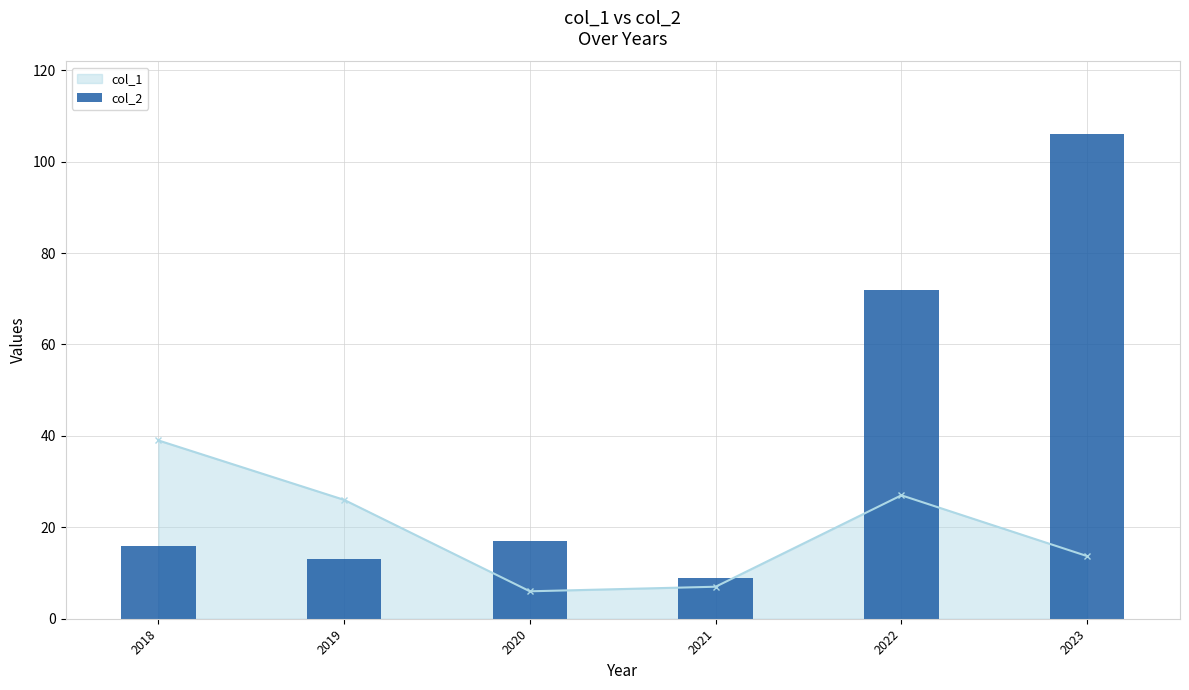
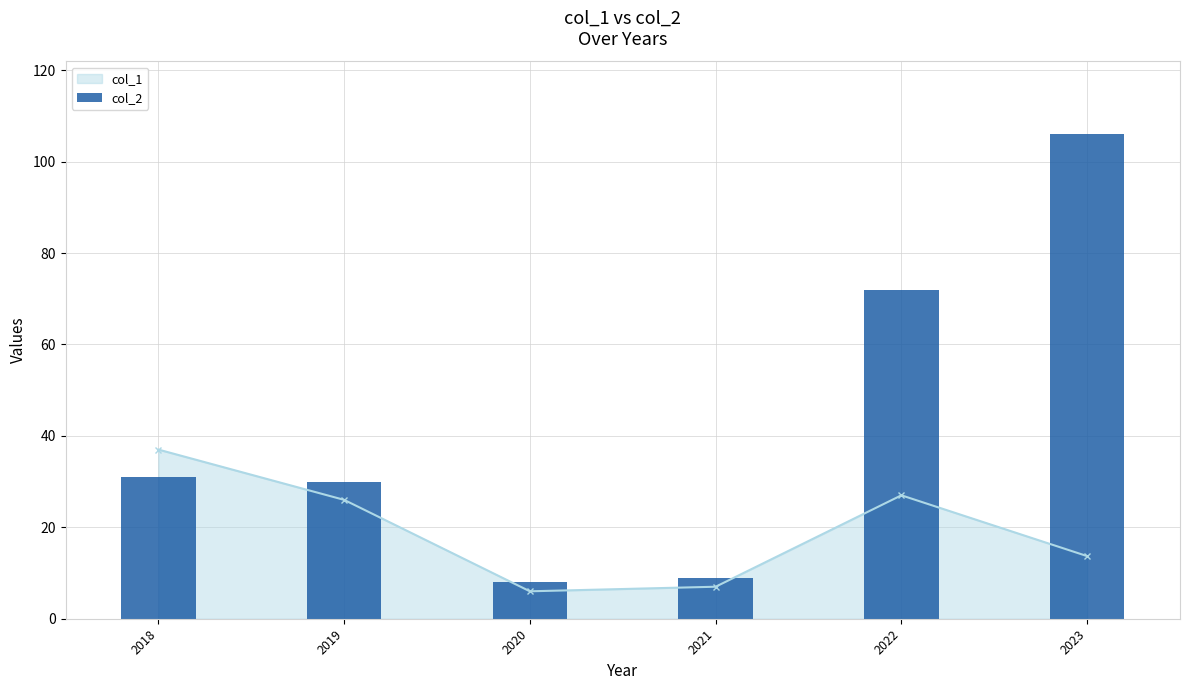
col_1, 2018: 39 -> 37
col_2, 2018: 16 -> 31
col_2, 2019: 13 -> 30
col_2, 2020: 17 -> 8
